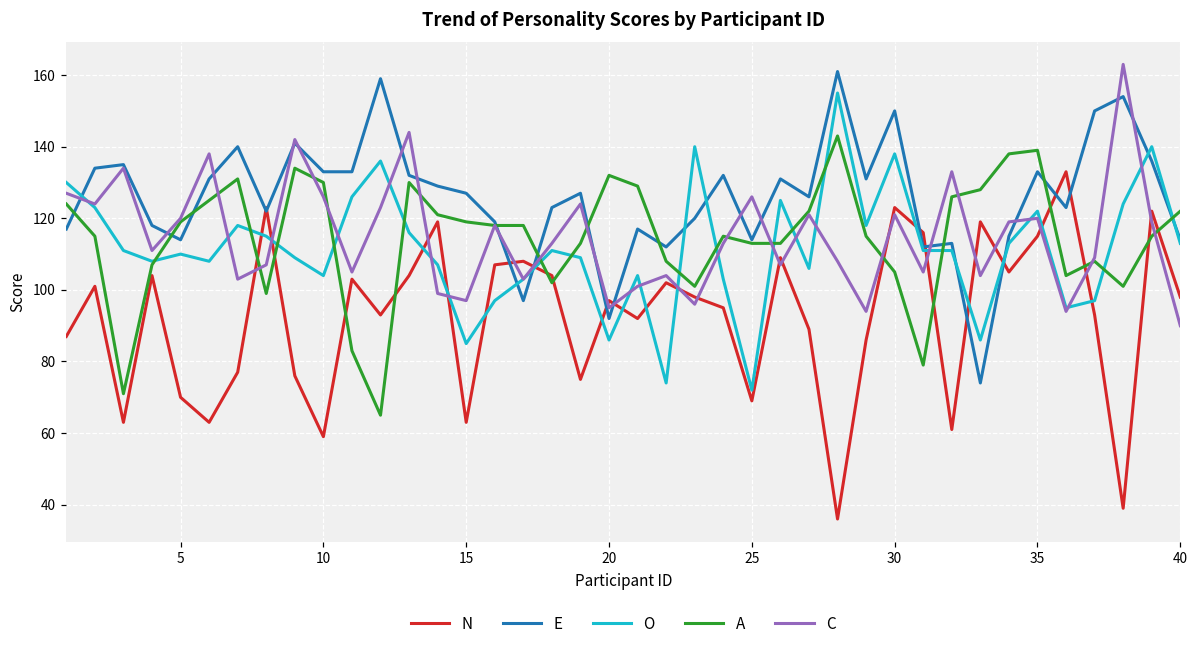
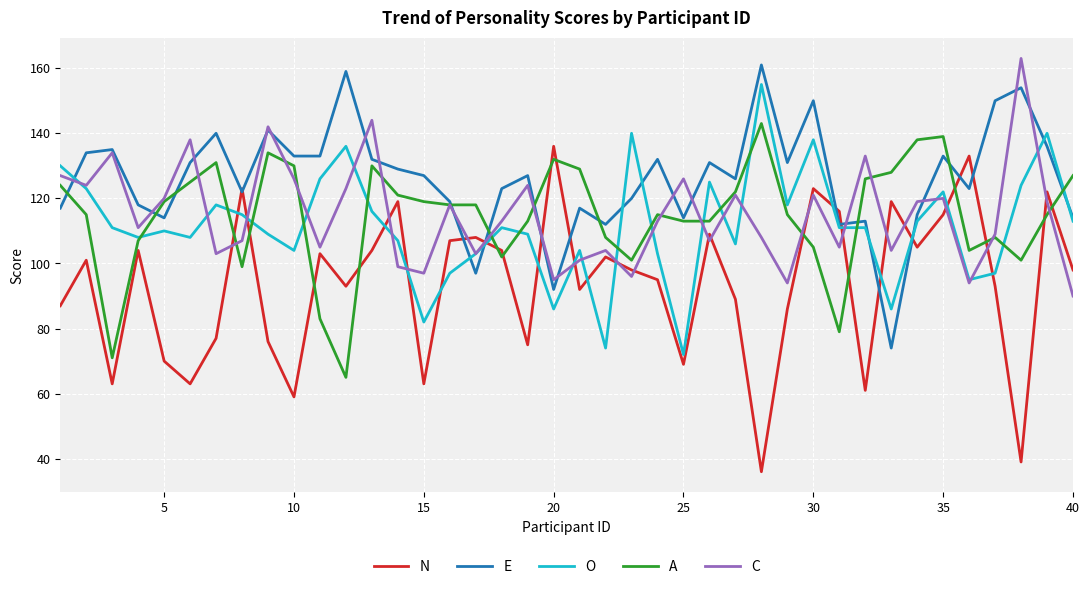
O, 15: 85 -> 82
N, 20: 97 -> 136
A, 40: 122 -> 127
